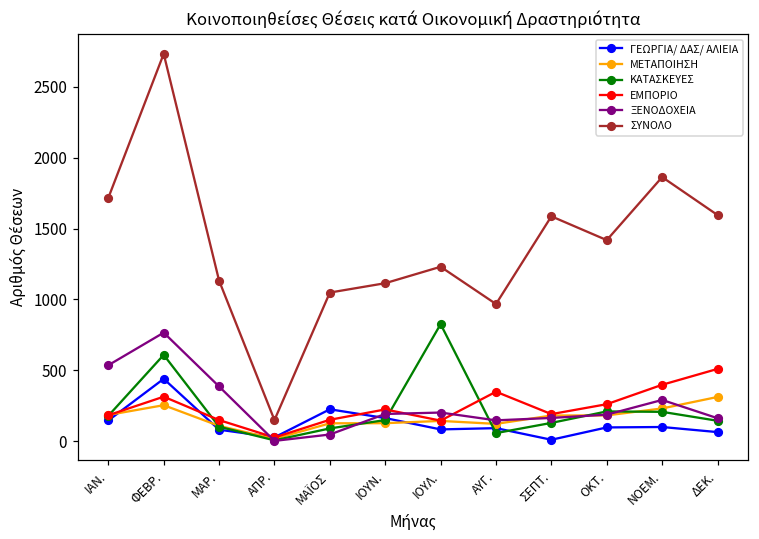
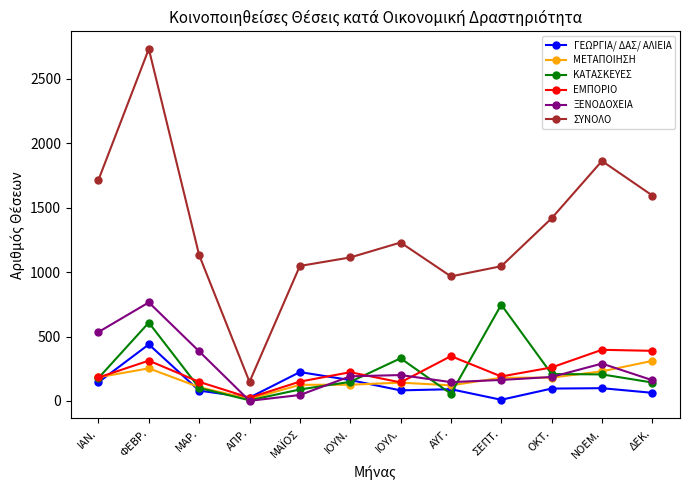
ΚΑΤΑΣΚΕΥΕΣ, ΙΟΥΛ.: 830 -> 330
ΚΑΤΑΣΚΕΥΕΣ, ΣΕΠΤ.: 130 -> 750
ΣΥΝΟΛΟ, ΣΕΠΤ.: 1590 -> 1050
ΕΜΠΟΡΙΟ, ΔΕΚ.: 510 -> 390
